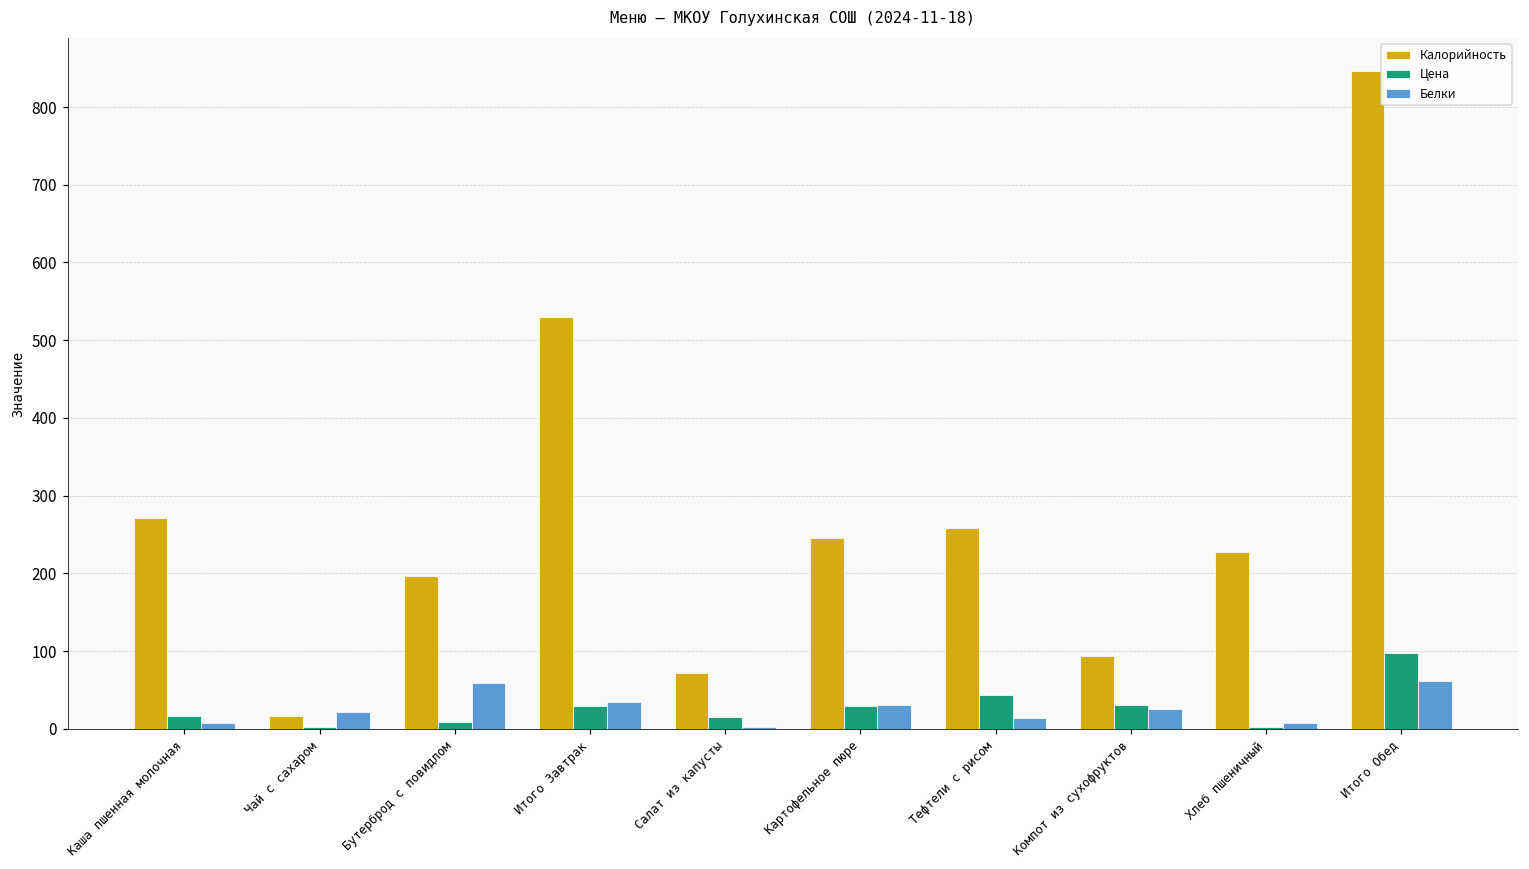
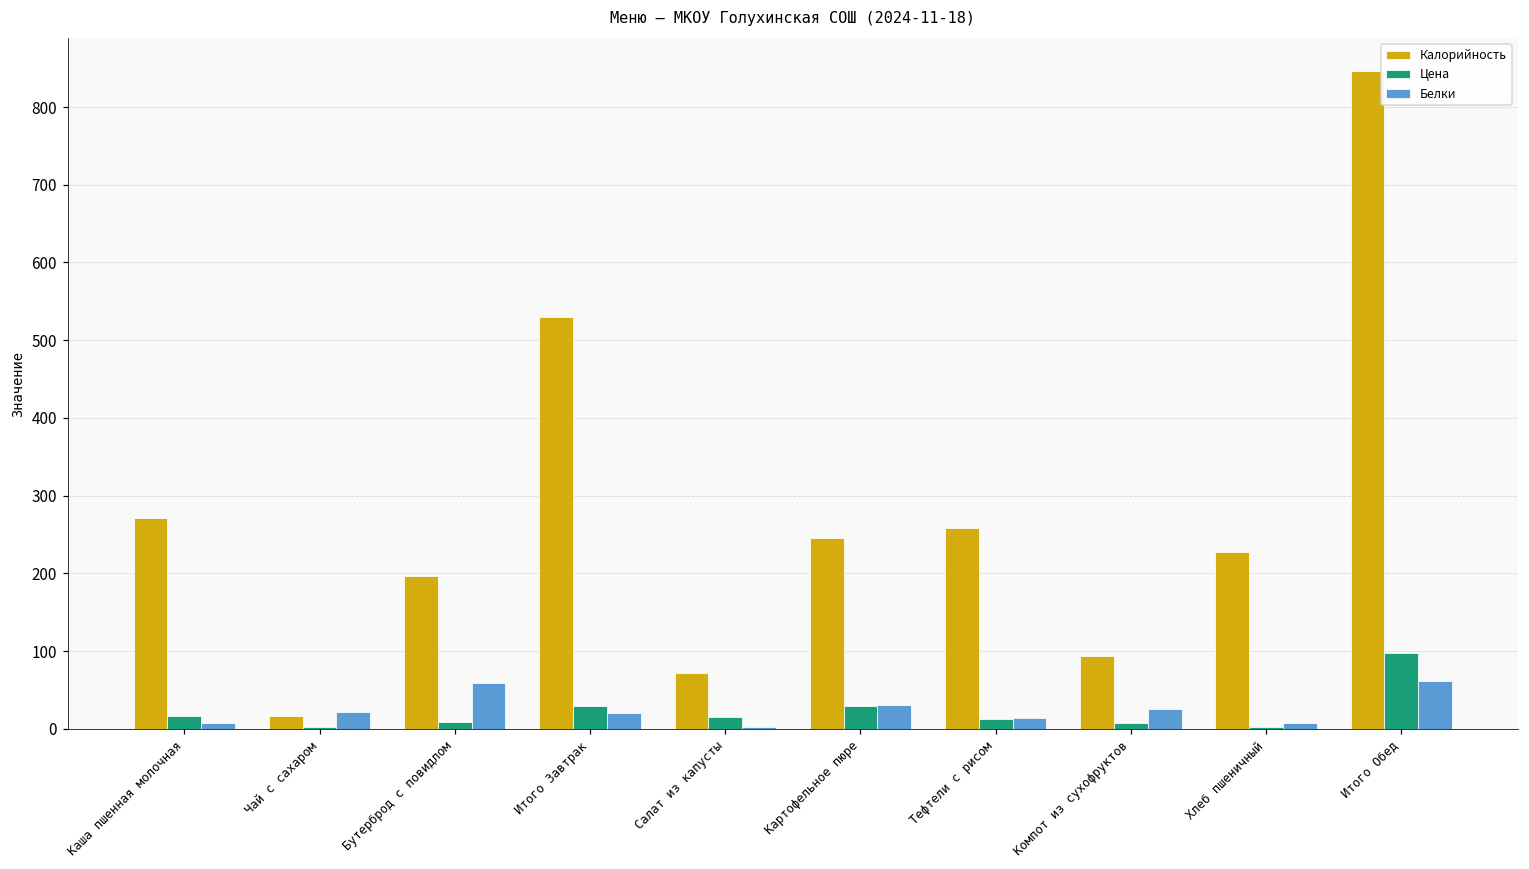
Белки, Итого Завтрак: 40 -> 20
Цена, Тефтели с рисом: 40 -> 10
Цена, Компот из сухофруктов: 30 -> 10
